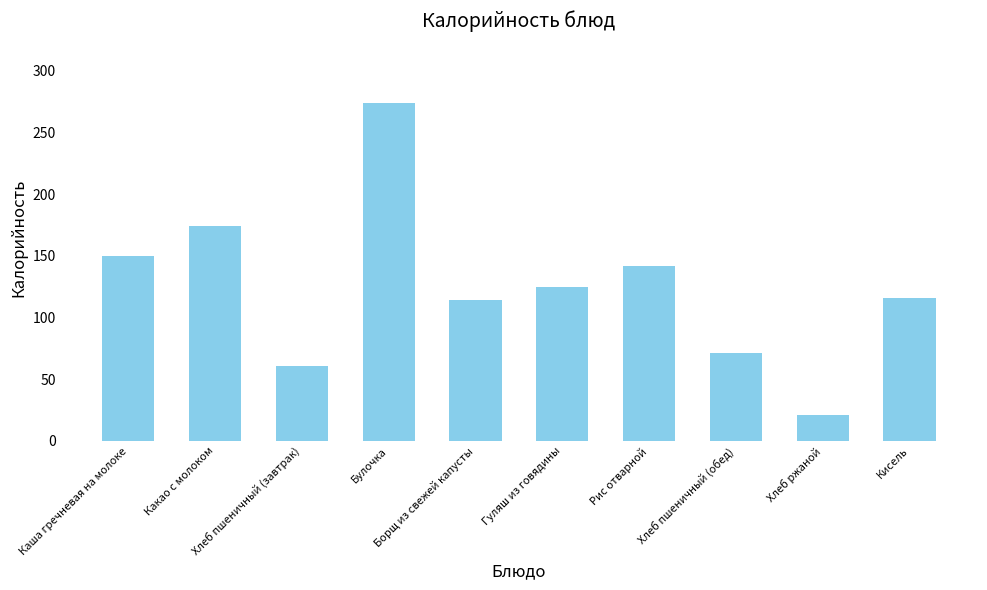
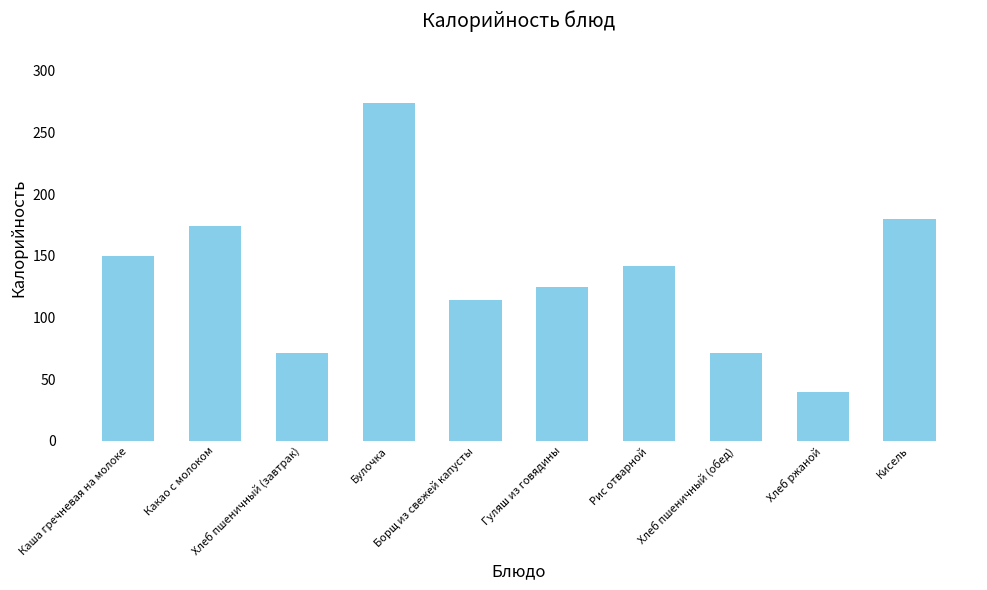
Хлеб пшеничный (завтрак): 61 -> 71
Хлеб ржаной: 21 -> 40
Кисель: 116 -> 180
